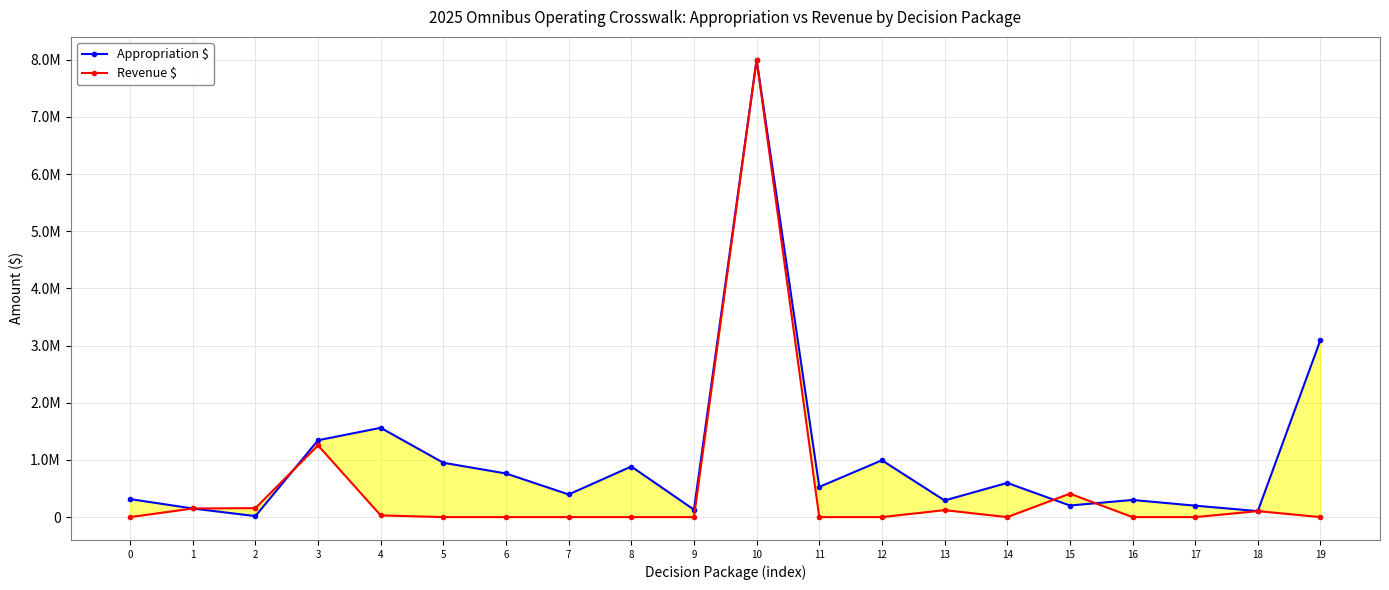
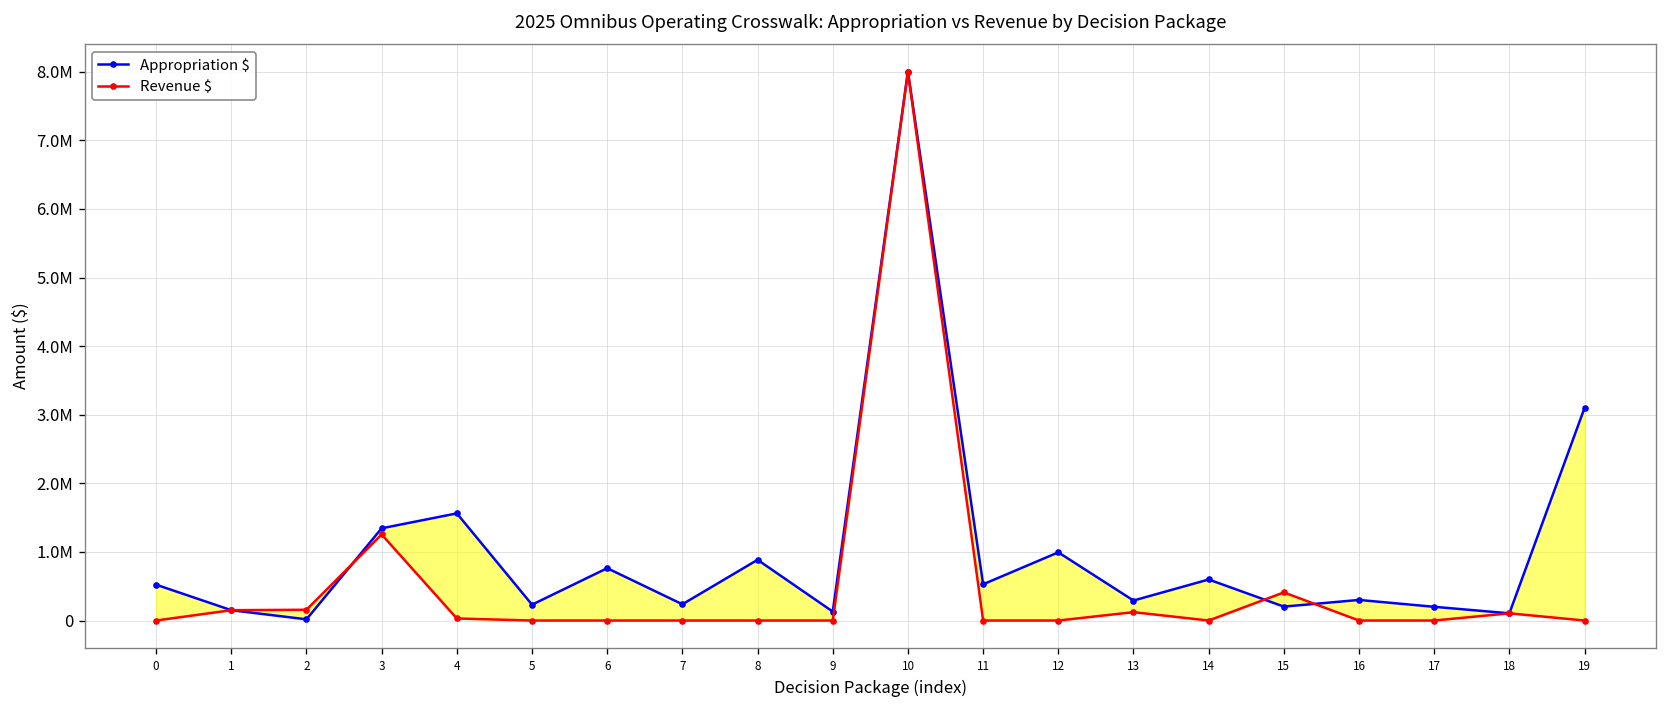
Appropriation $, 0: 300000 -> 500000
Appropriation $, 5: 1000000 -> 200000
Appropriation $, 7: 400000 -> 200000
